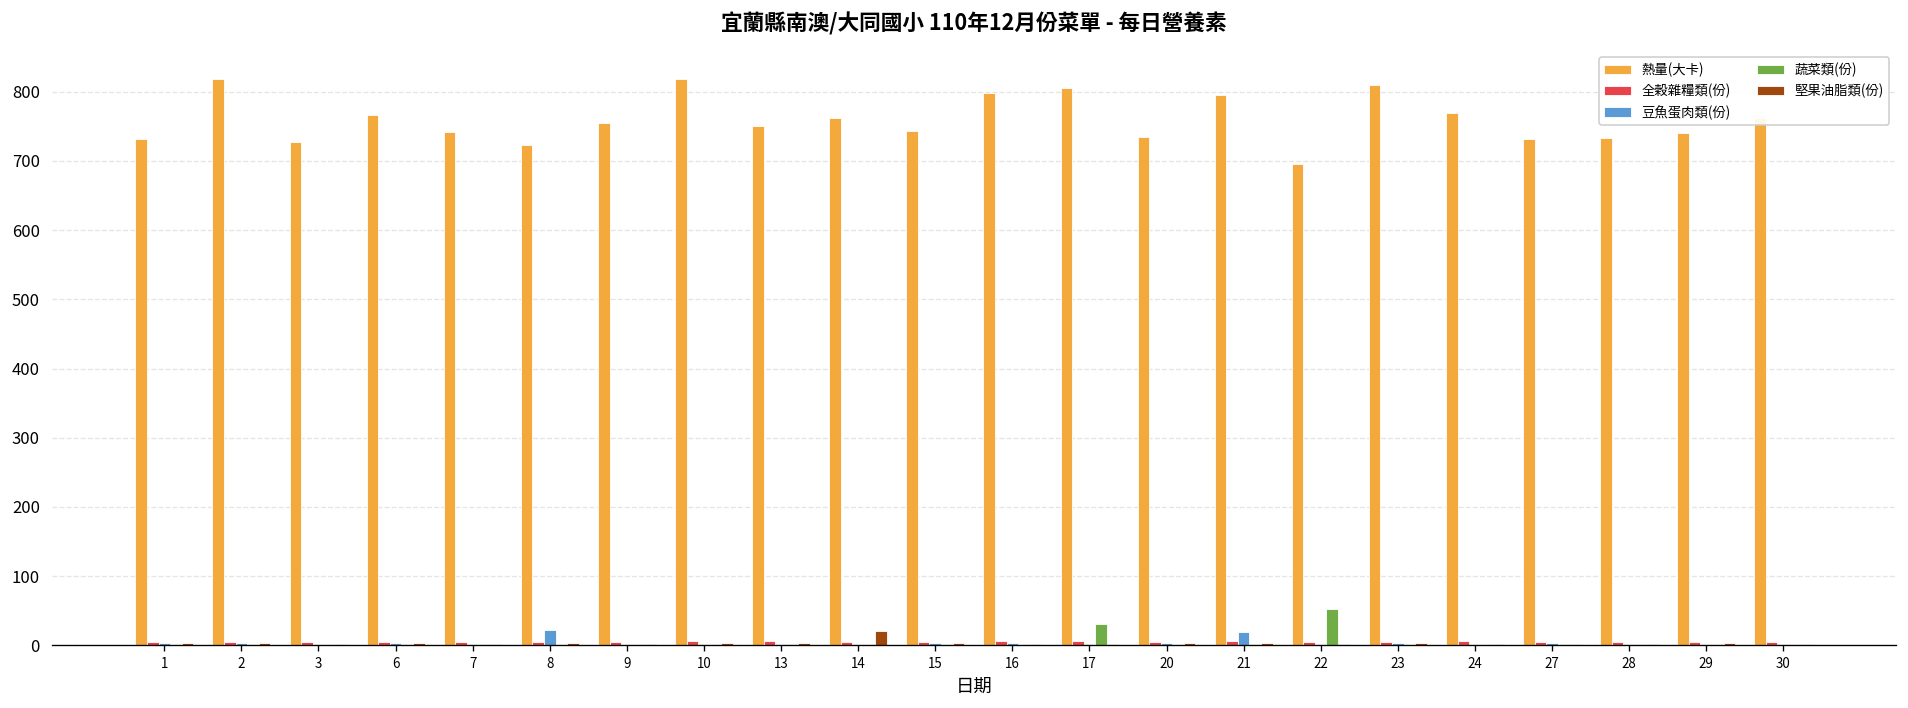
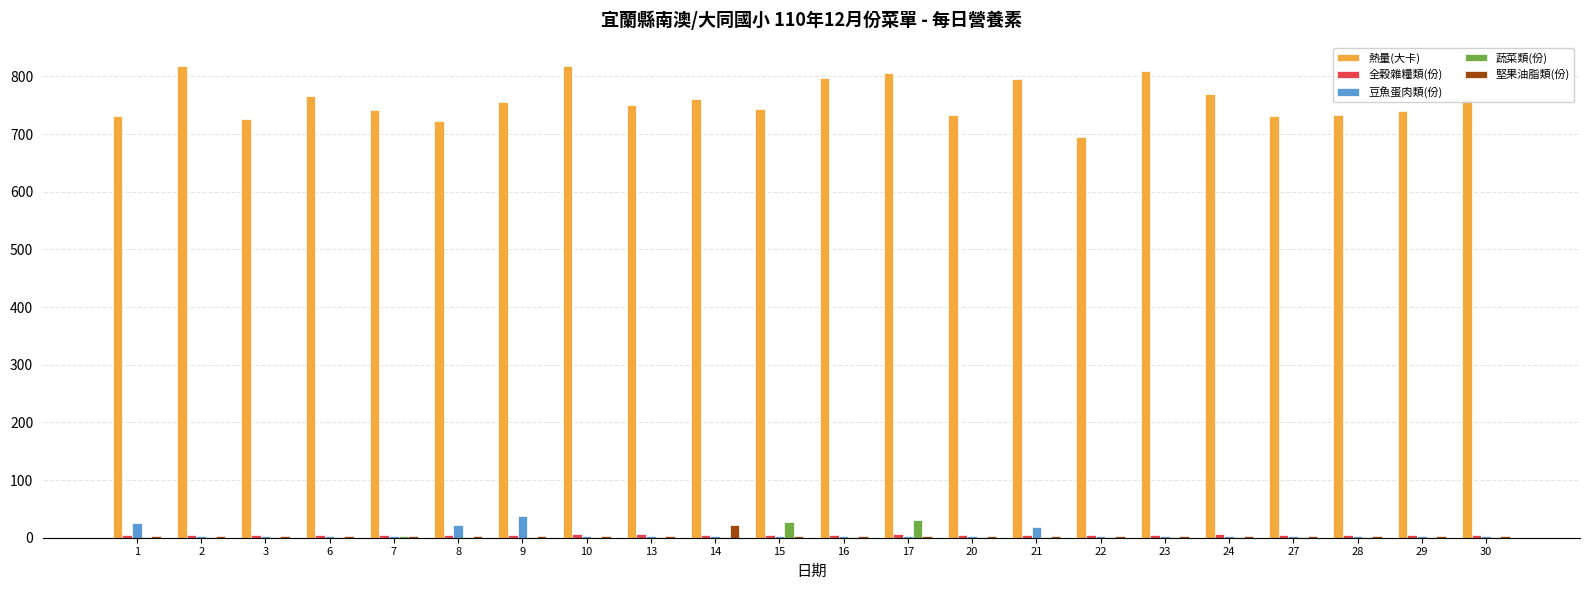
豆魚蛋肉類(份), 1: 0 -> 30
豆魚蛋肉類(份), 9: 0 -> 40
蔬菜類(份), 15: 0 -> 30
蔬菜類(份), 22: 50 -> 0
